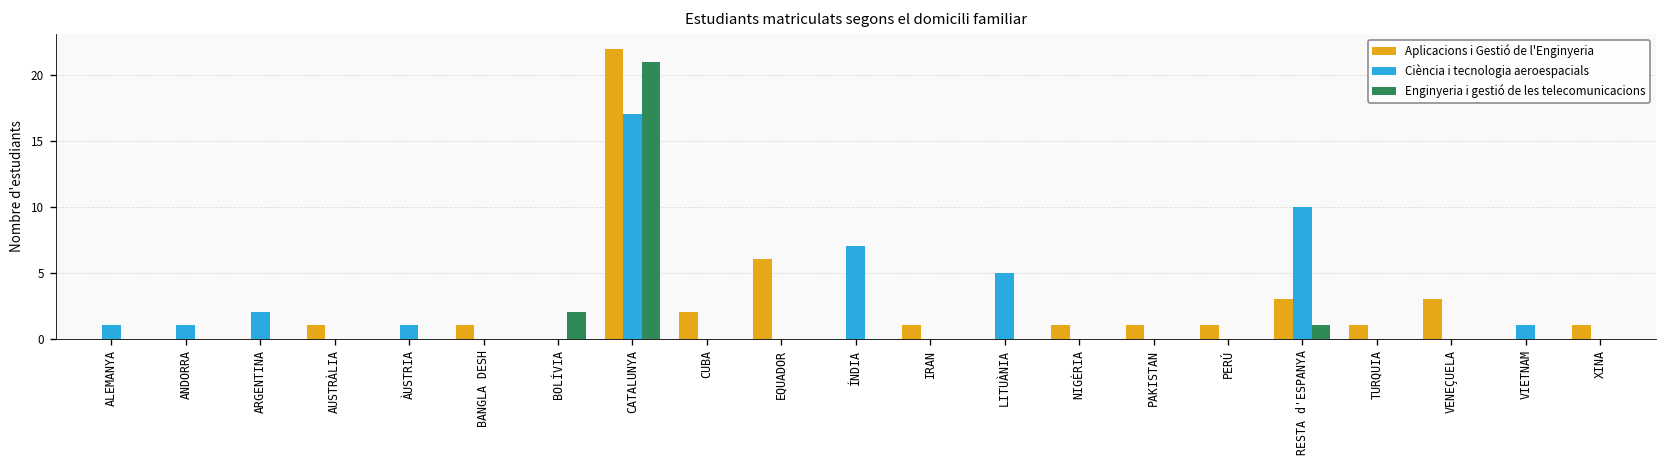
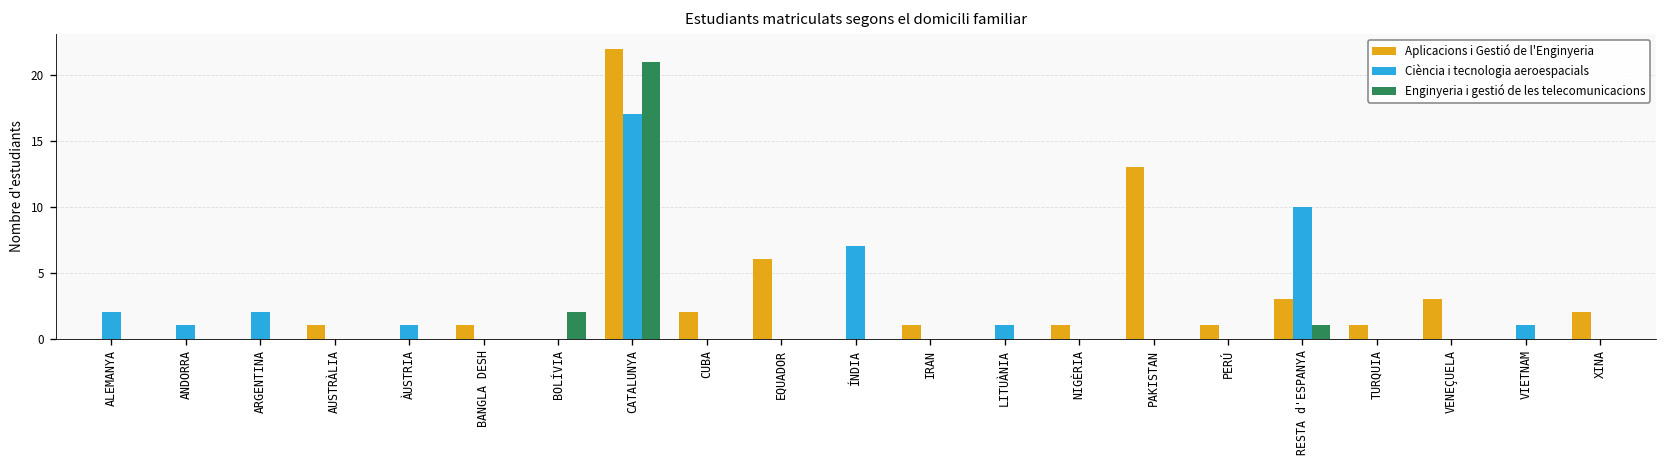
Ciència i tecnologia aeroespacials, ALEMANYA: 1 -> 2
Ciència i tecnologia aeroespacials, LITUÀNIA: 5 -> 1
Aplicacions i Gestió de l'Enginyeria, PAKISTAN: 1 -> 13
Aplicacions i Gestió de l'Enginyeria, XINA: 1 -> 2
